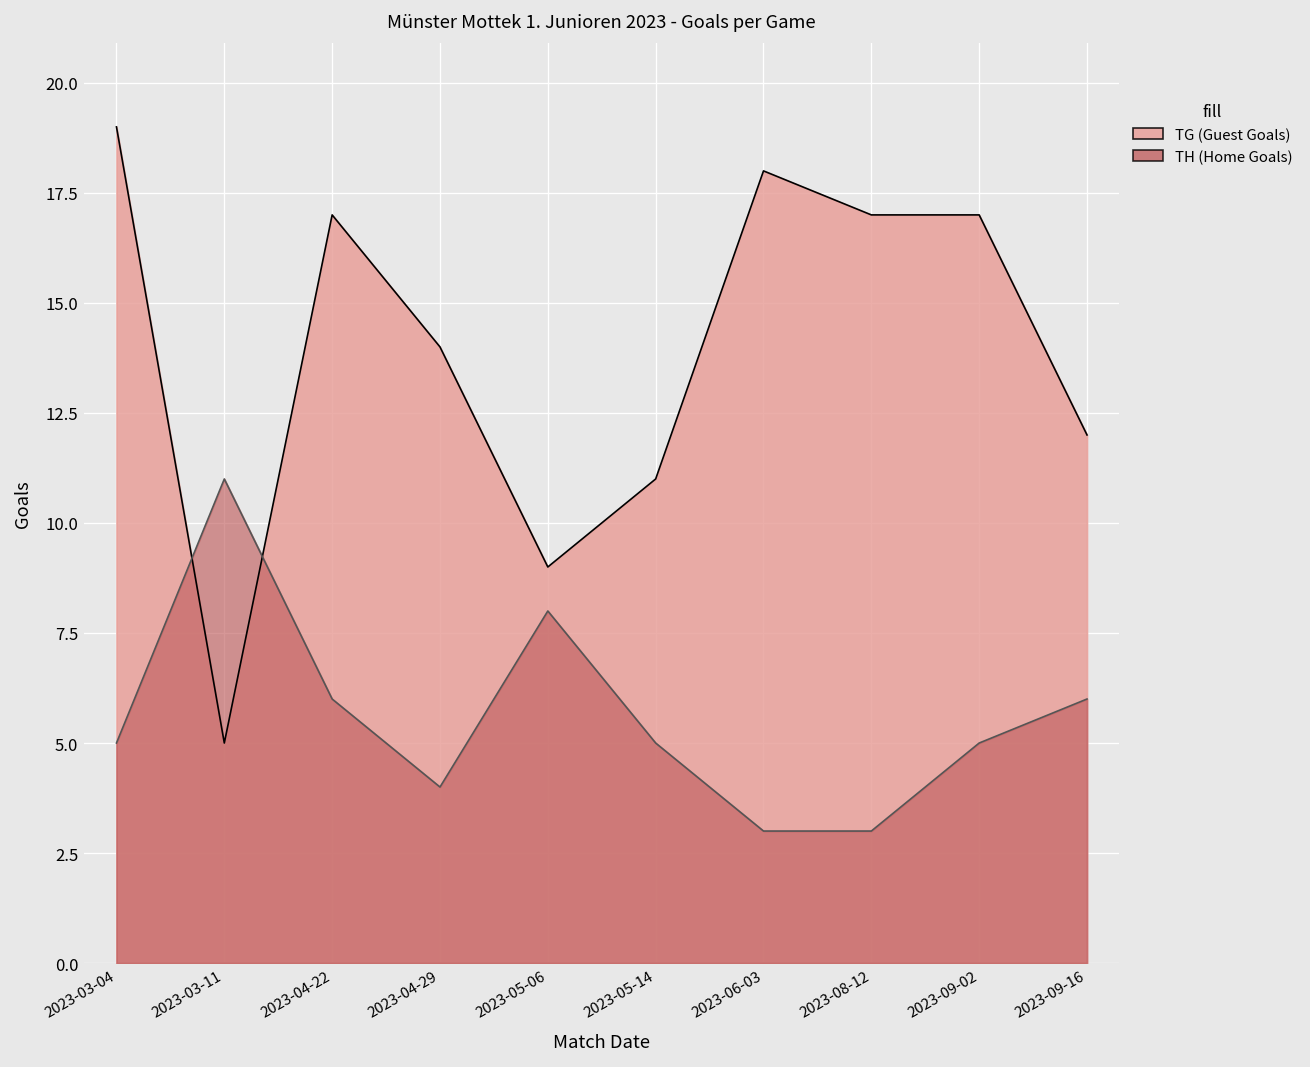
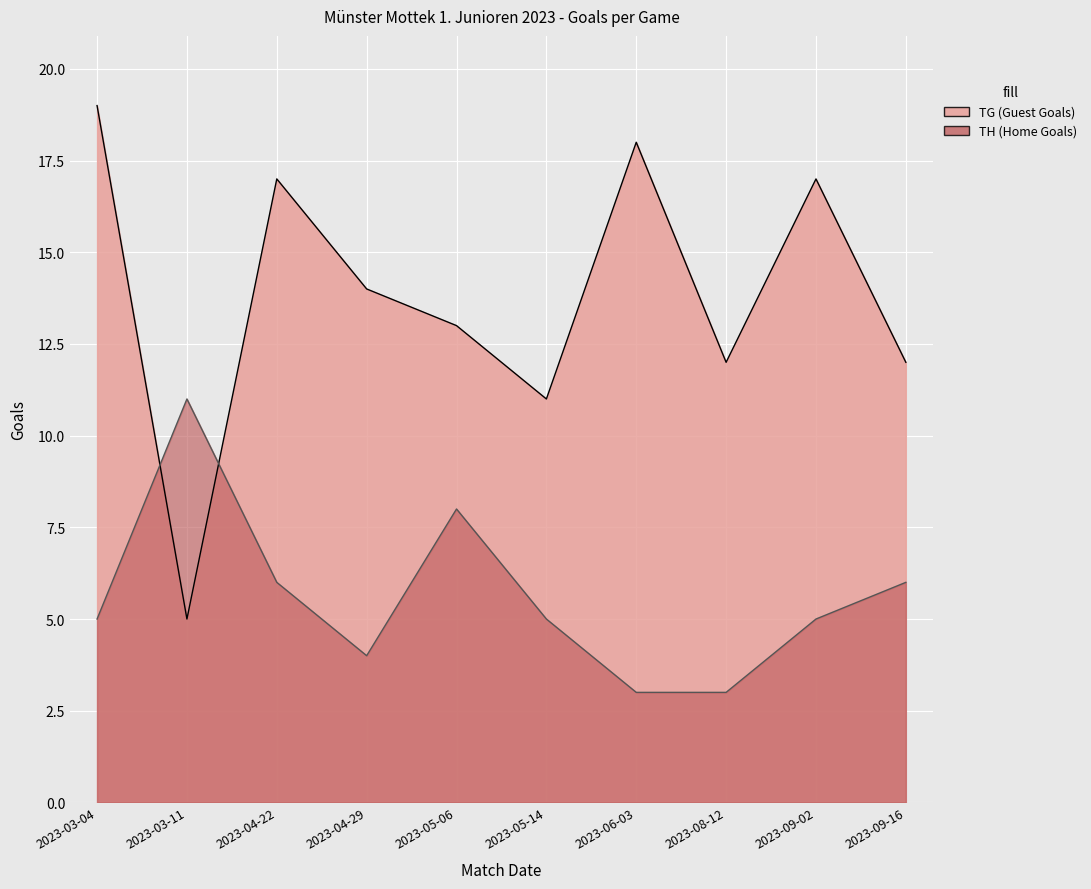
TG (Guest Goals), 2023-05-06: 9 -> 13
TG (Guest Goals), 2023-08-12: 17 -> 12
